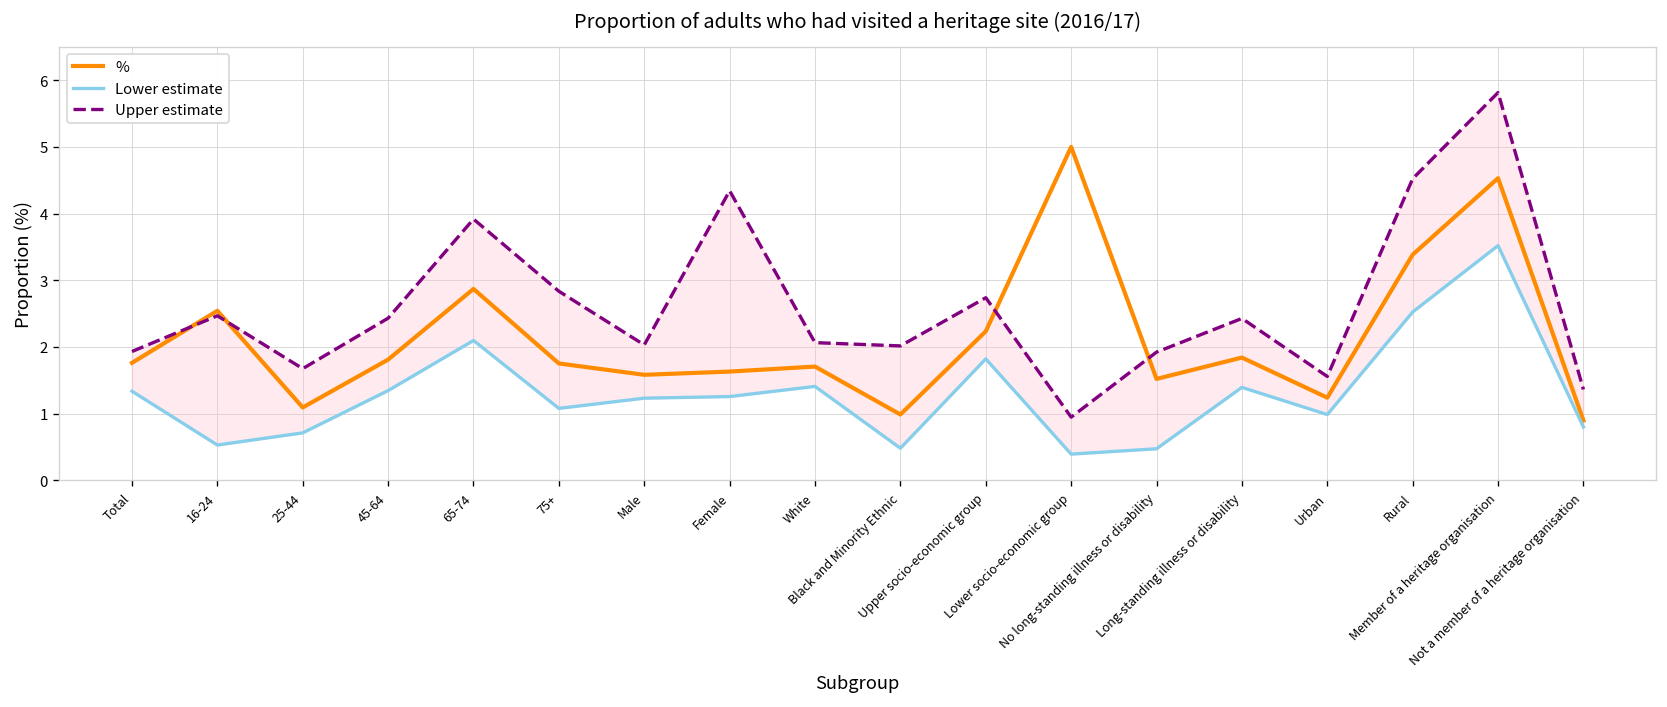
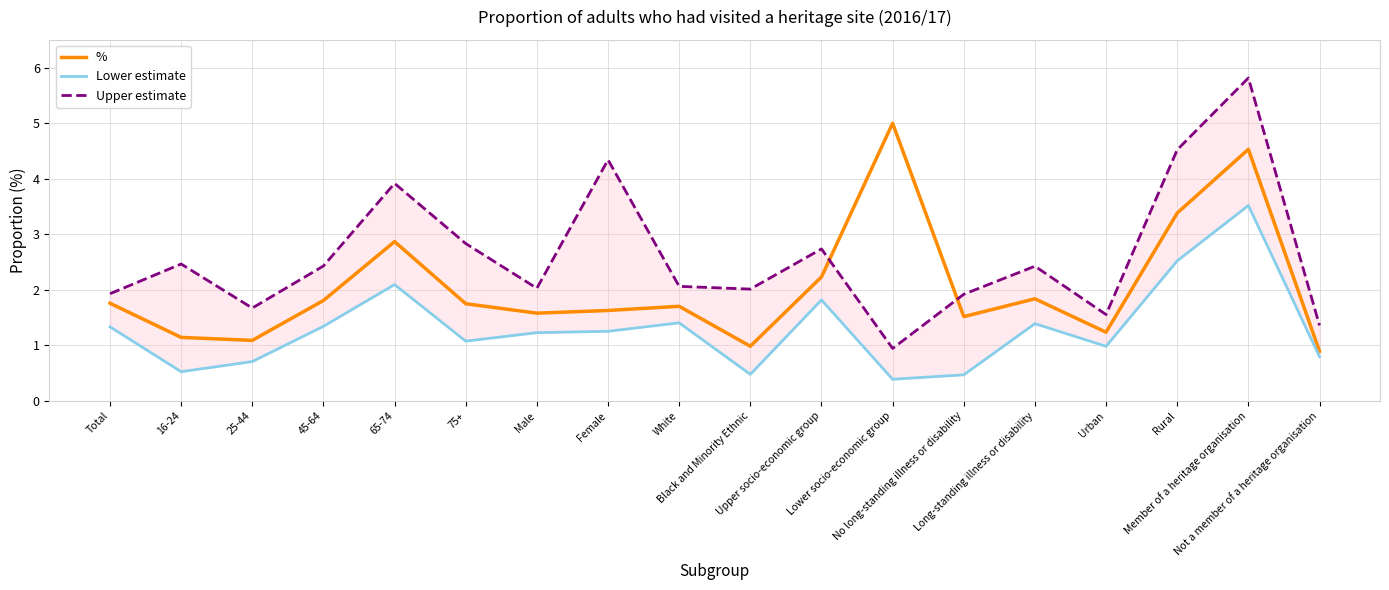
%, 16-24: 2.5 -> 1.1
